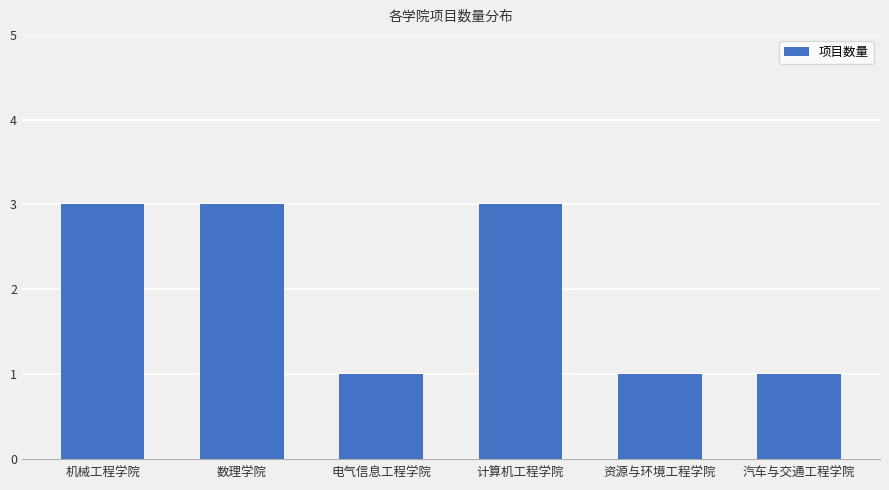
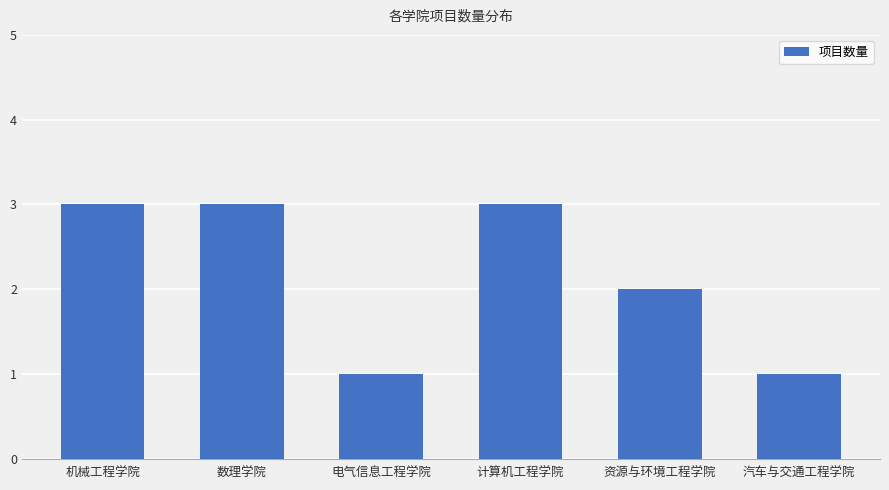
资源与环境工程学院: 1 -> 2
